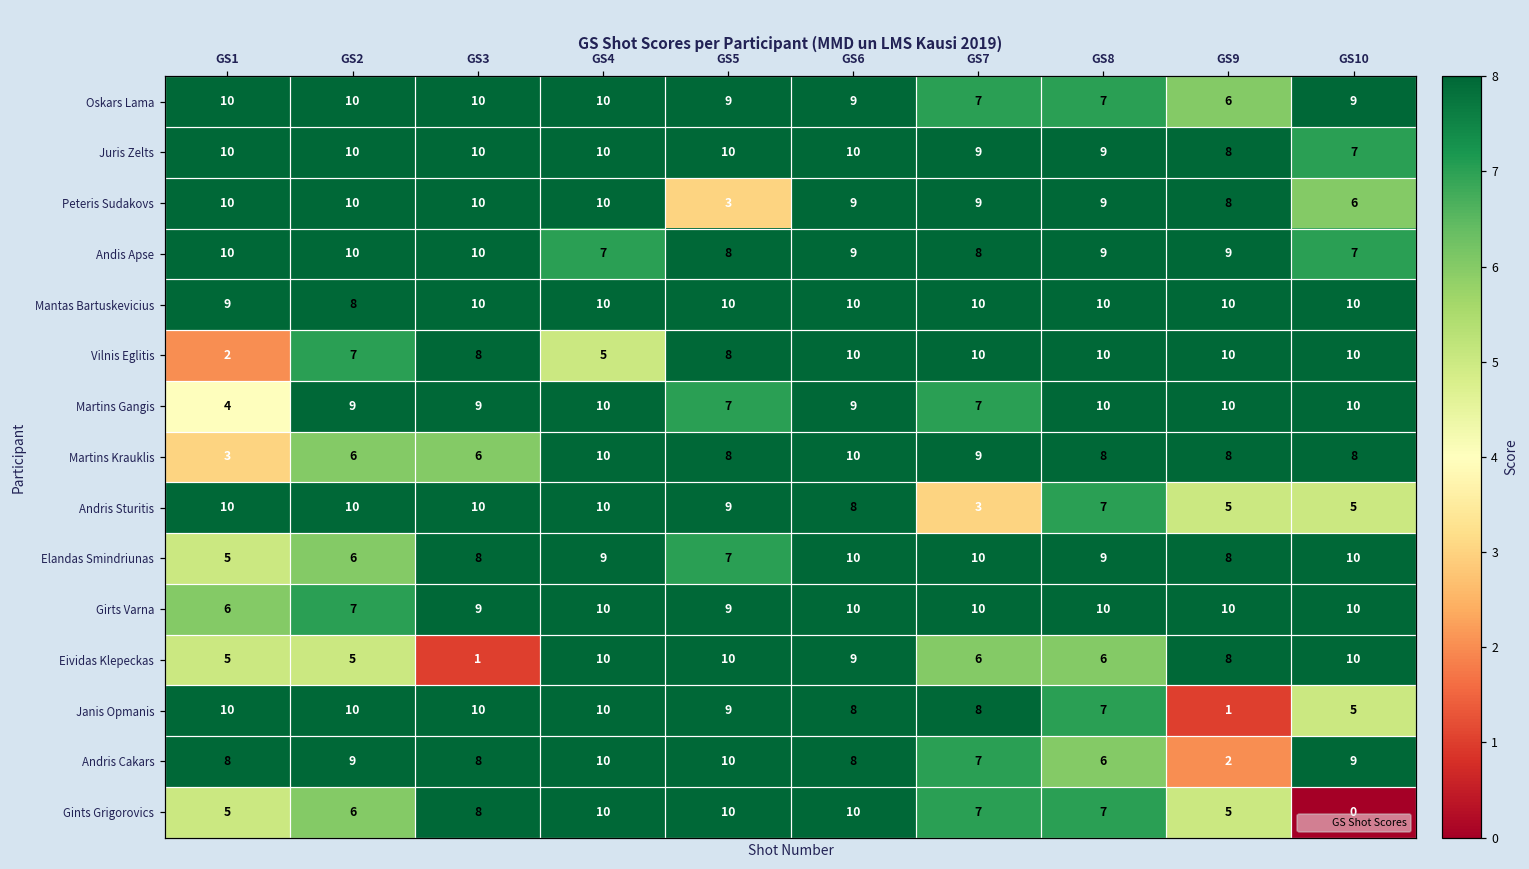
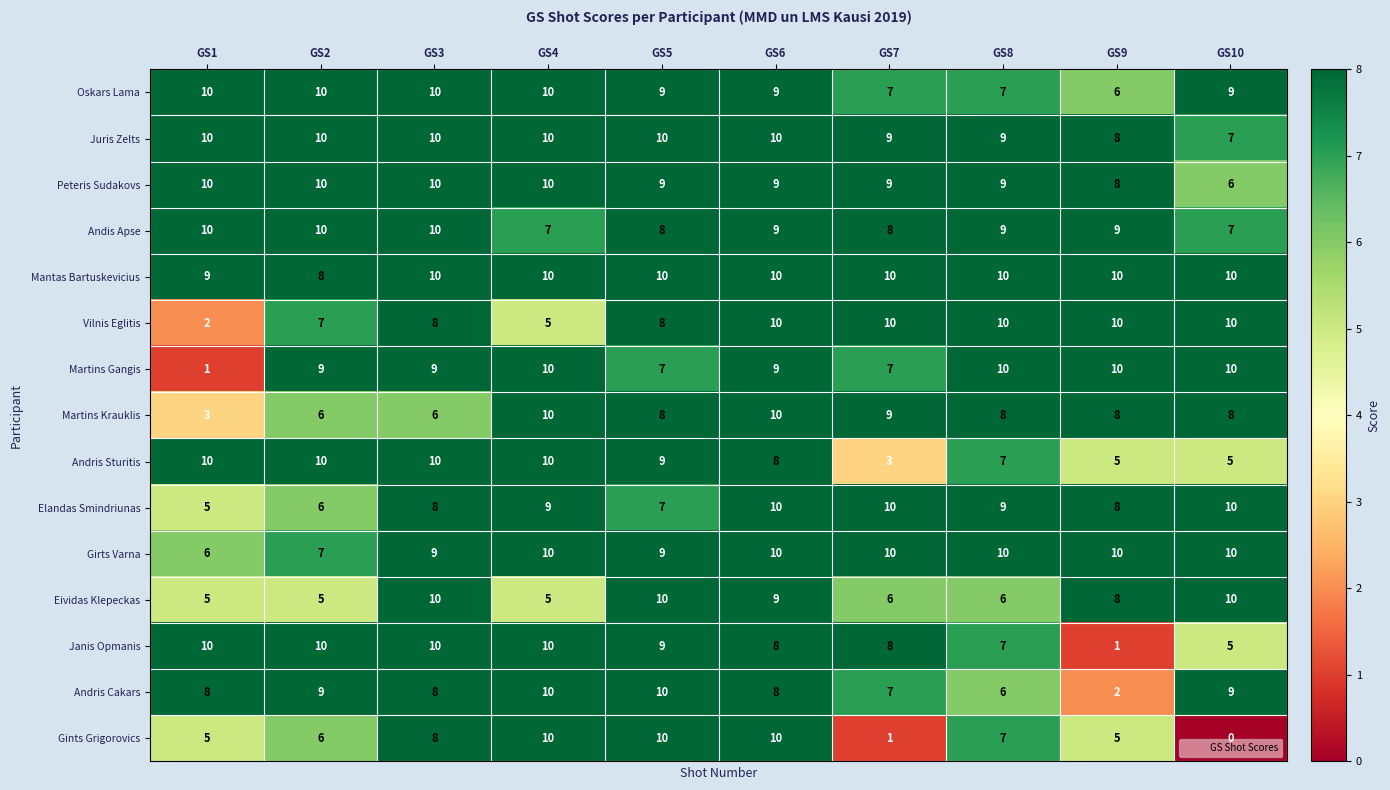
Peteris Sudakovs, GS5: 3 -> 9
Martins Gangis, GS1: 4 -> 1
Eividas Klepeckas, GS3: 1 -> 10
Eividas Klepeckas, GS4: 10 -> 5
Gints Grigorovics, GS7: 7 -> 1
